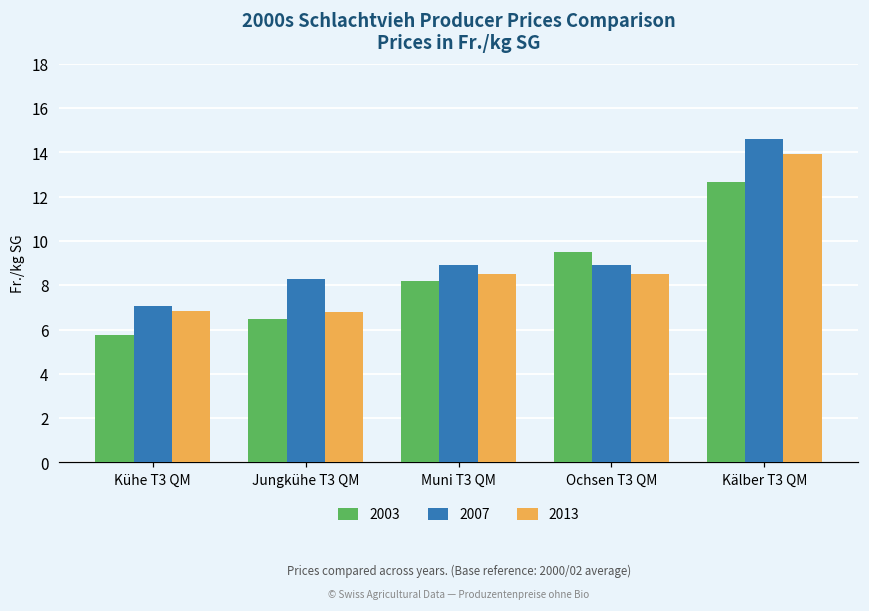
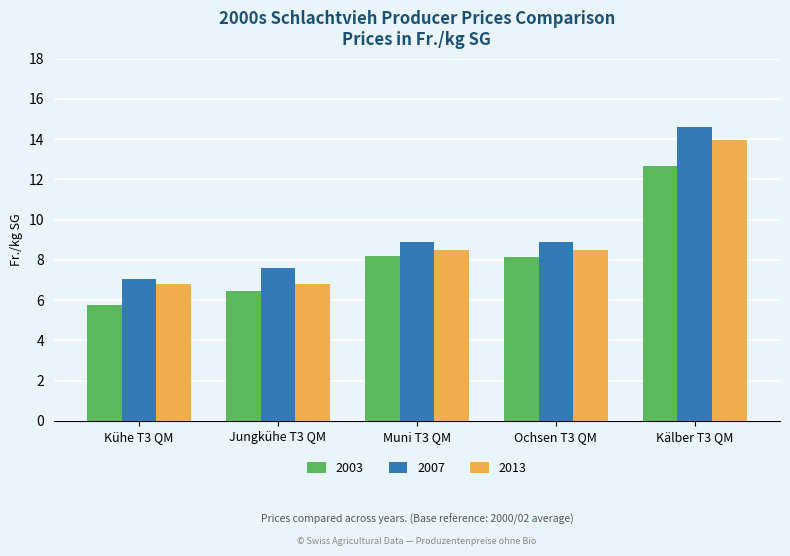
2007, Jungkühe T3 QM: 8.3 -> 7.6
2003, Ochsen T3 QM: 9.5 -> 8.2
